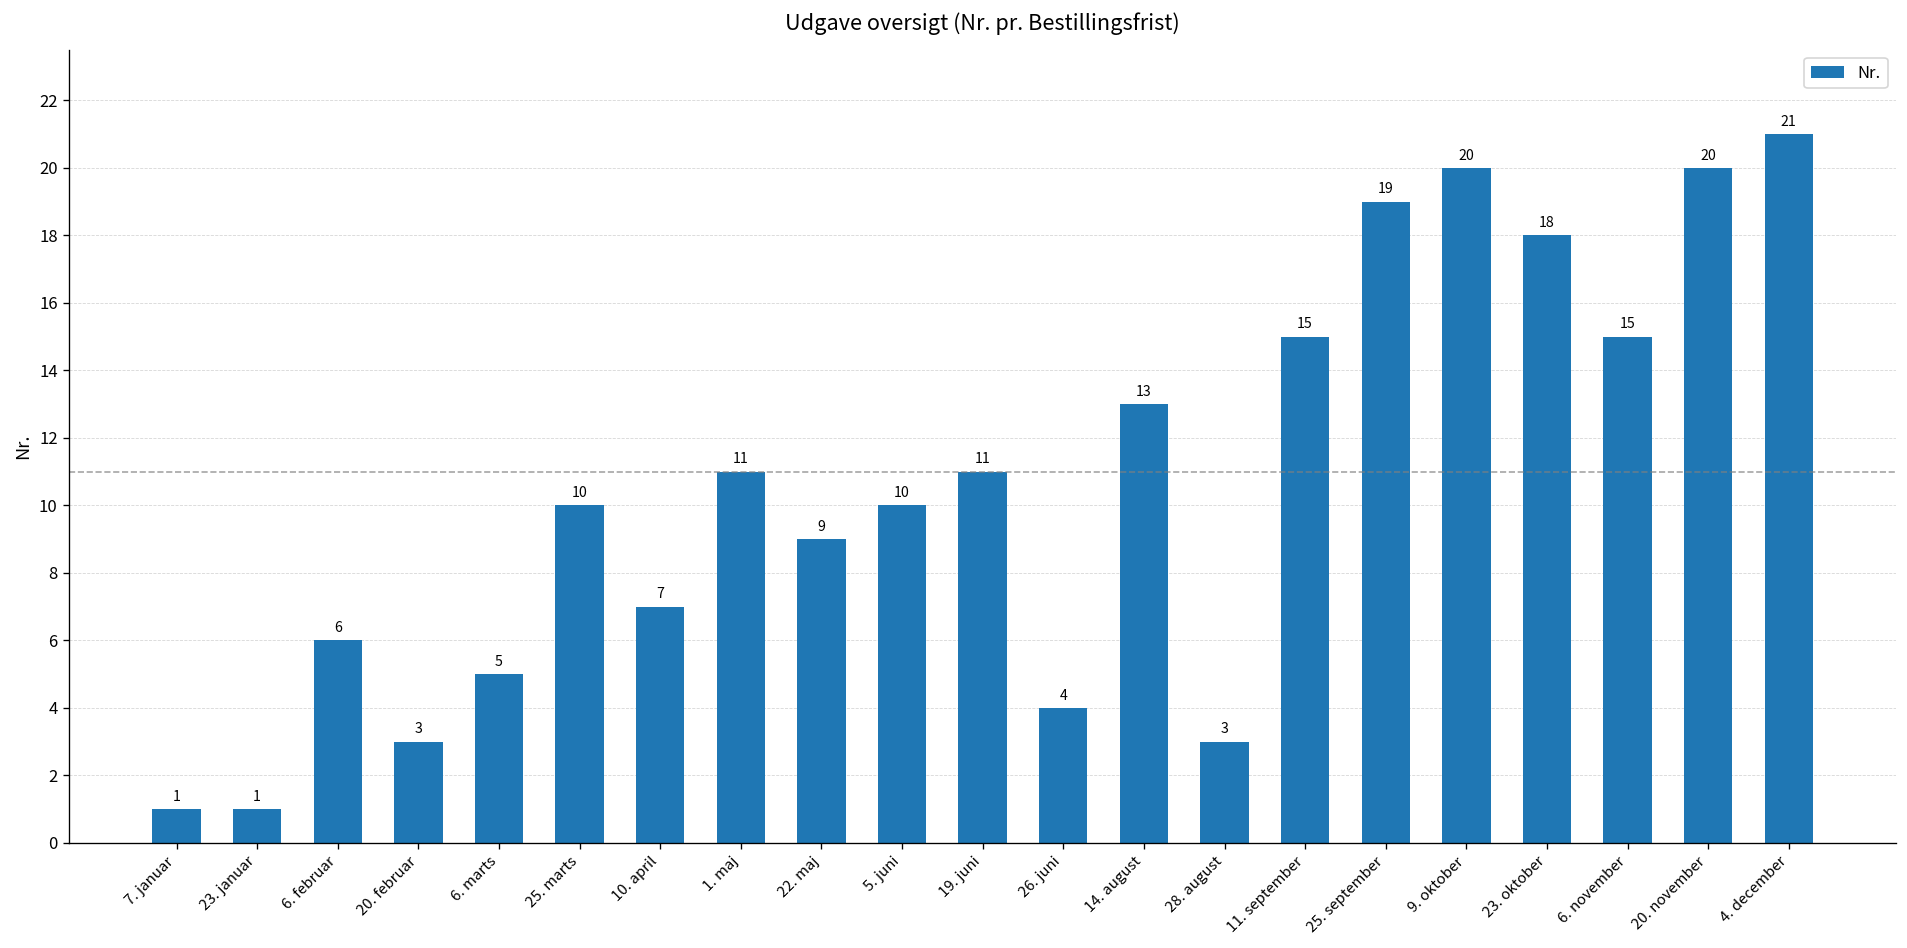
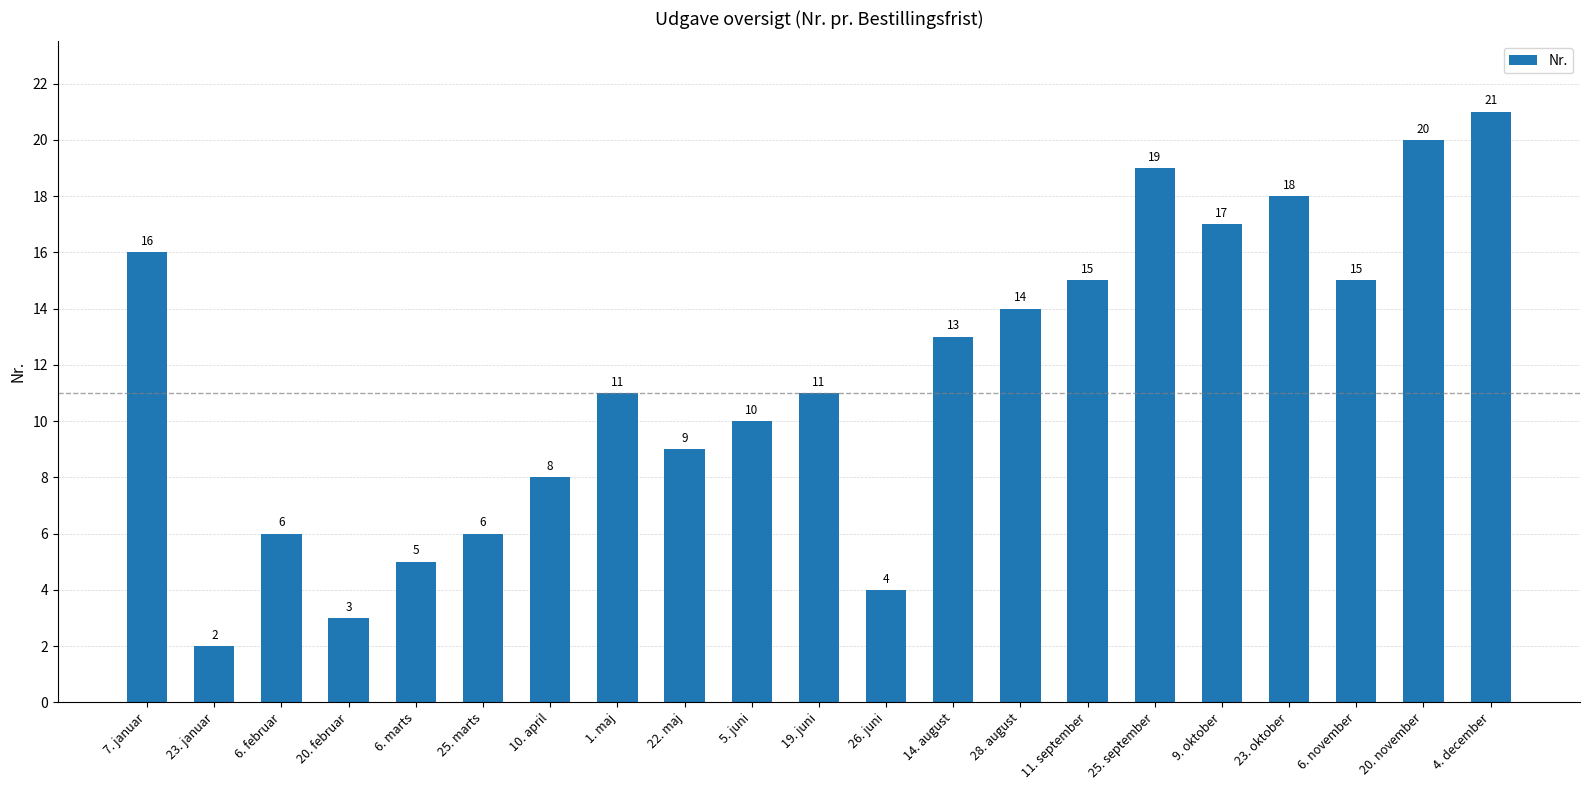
7. januar: 1 -> 16
23. januar: 1 -> 2
25. marts: 10 -> 6
10. april: 7 -> 8
28. august: 3 -> 14
9. oktober: 20 -> 17
